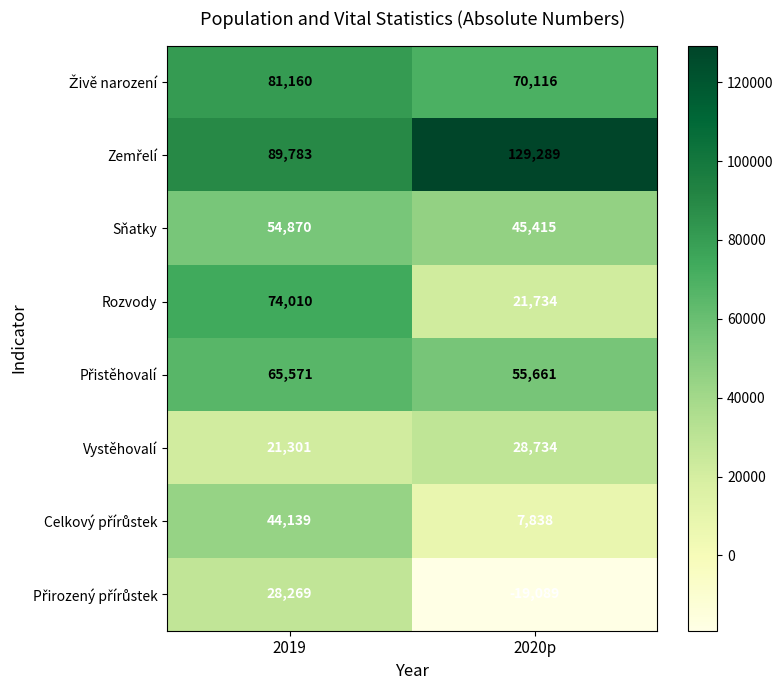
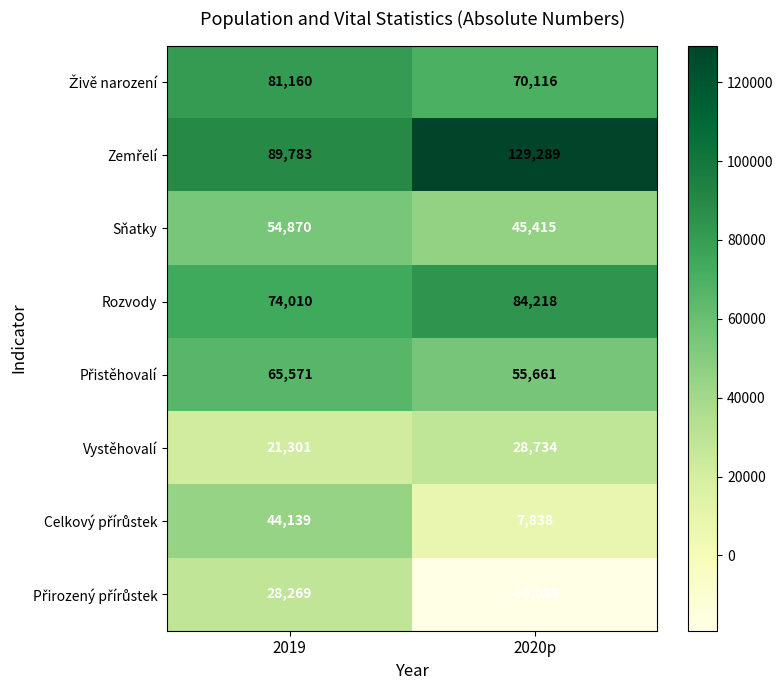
Rozvody, 2020p: 21,734 -> 84,218
